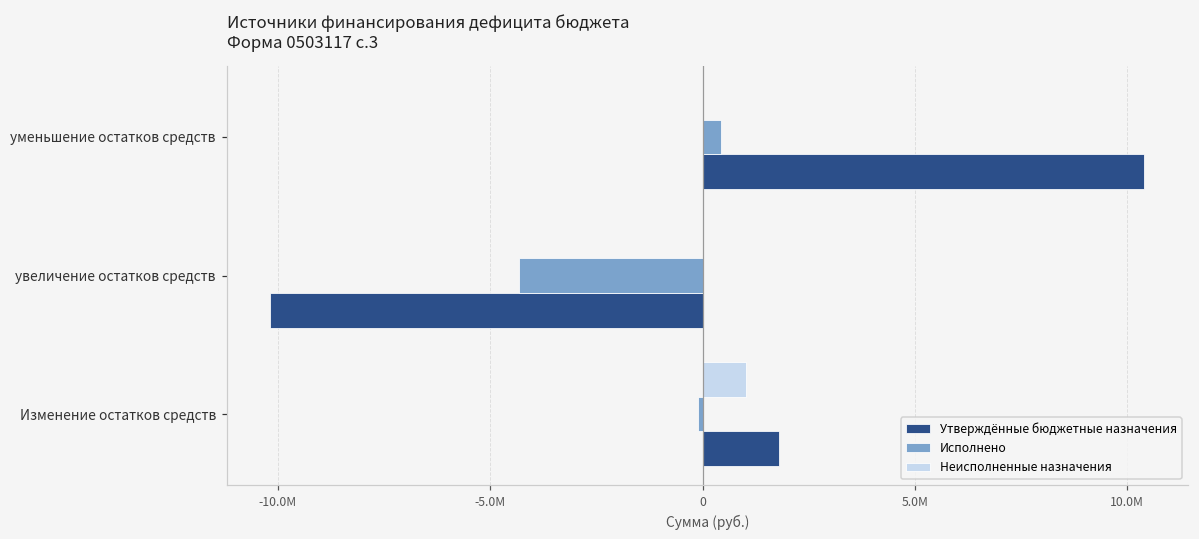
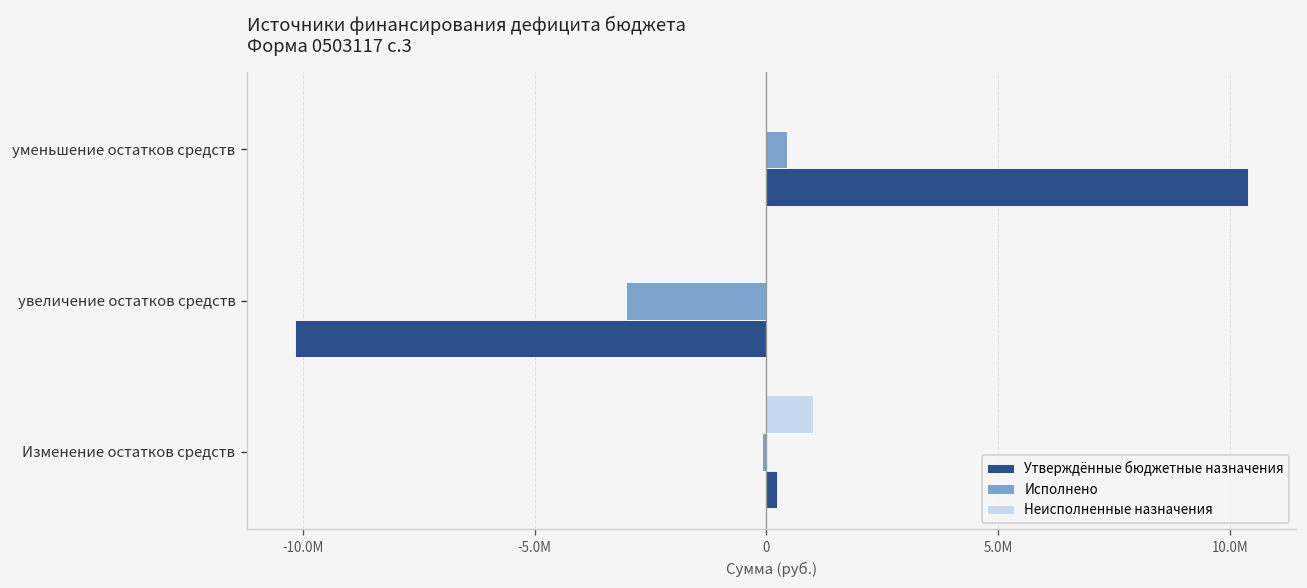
Исполнено, увеличение остатков средств: -4300000 -> -3000000
Утверждённые бюджетные назначения, Изменение остатков средств: 1800000 -> 200000
